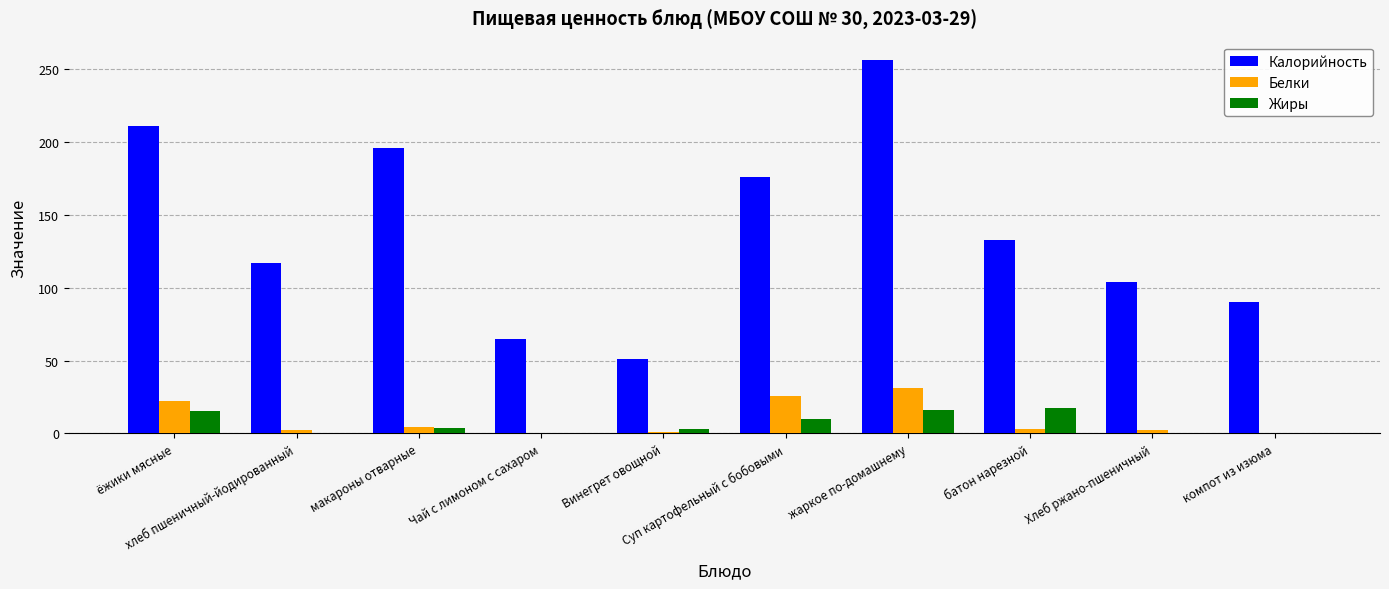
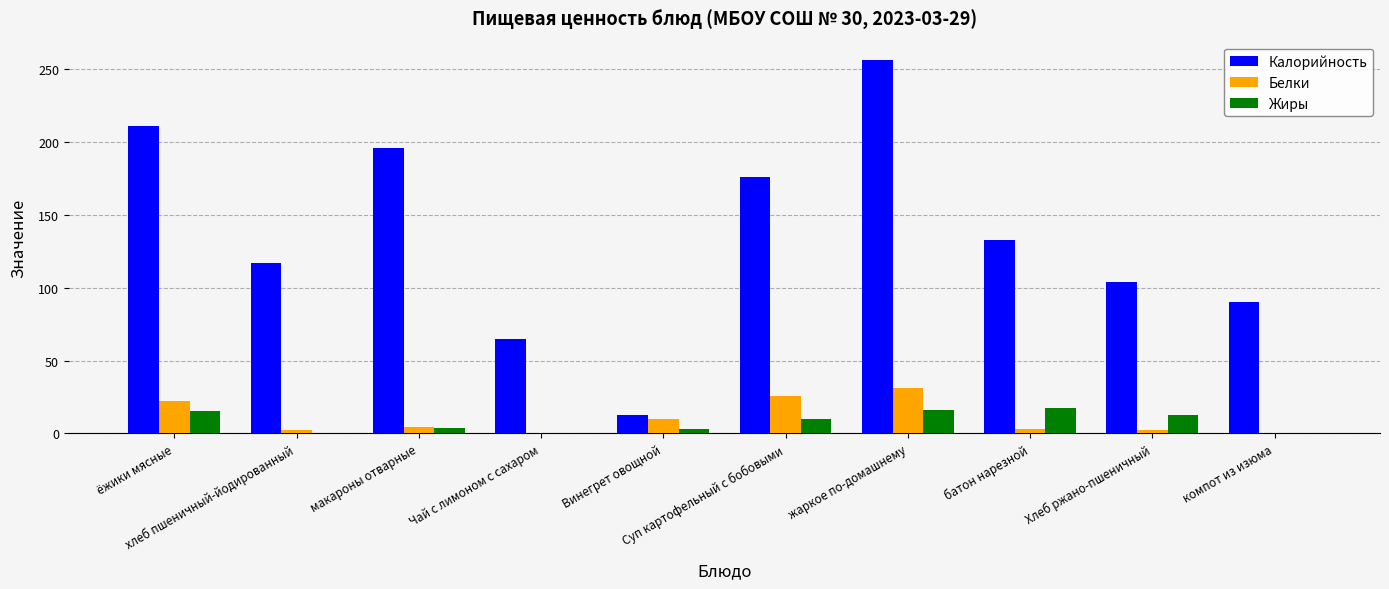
Калорийность, Винегрет овощной: 51 -> 13
Белки, Винегрет овощной: 1 -> 10
Жиры, Хлеб ржано-пшеничный: 1 -> 12
